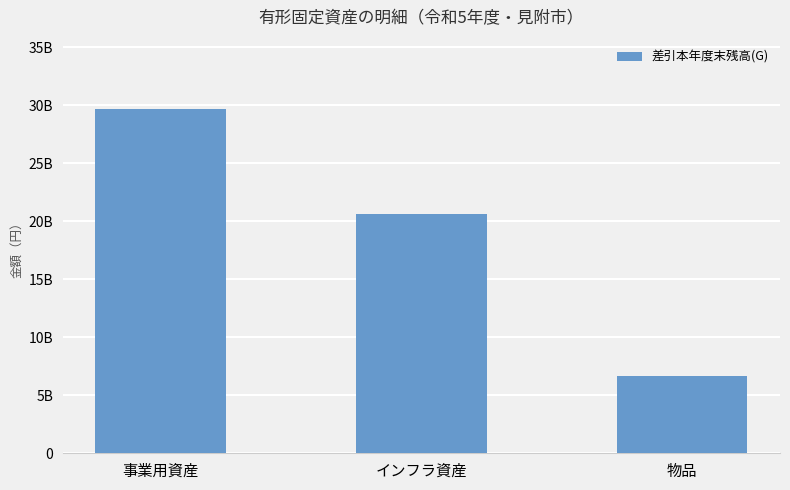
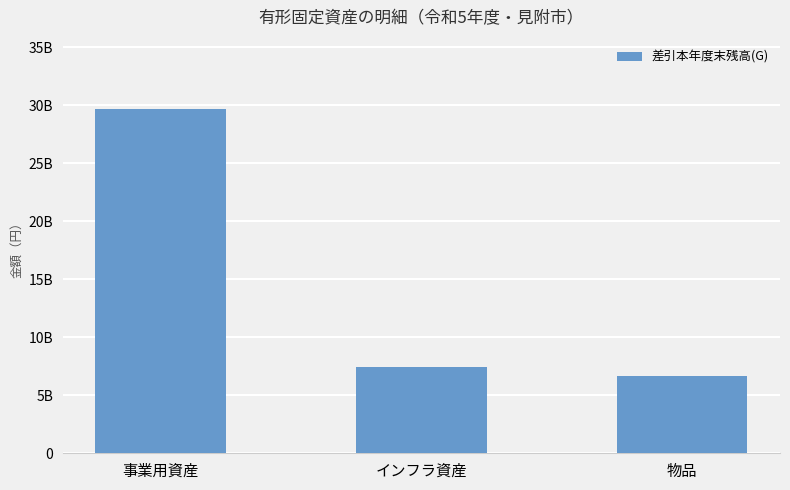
インフラ資産: 20700000000 -> 7400000000
